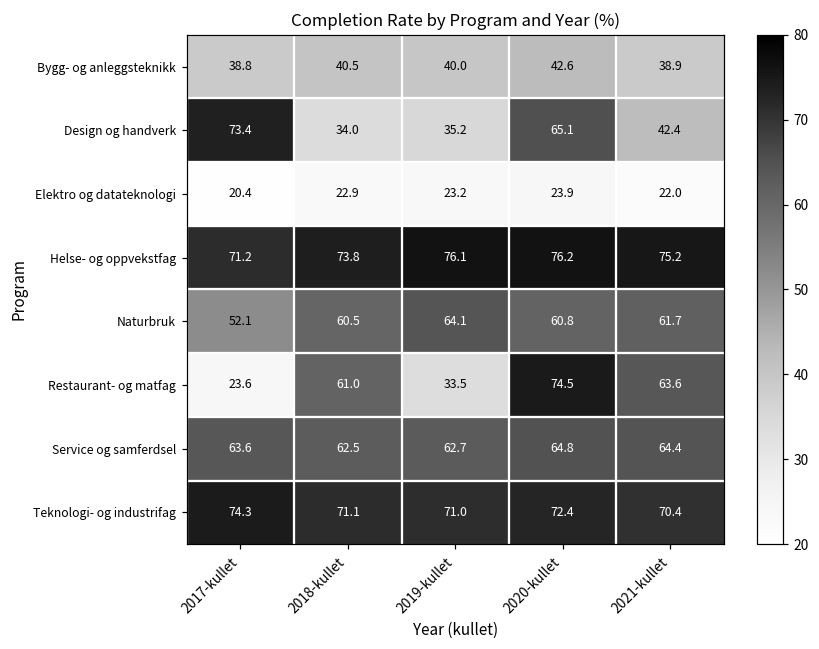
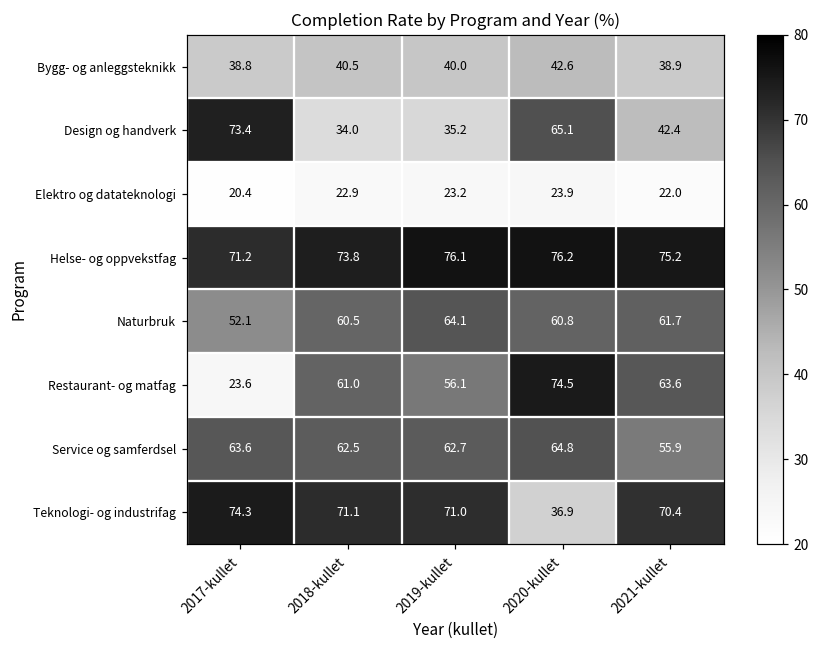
Restaurant- og matfag, 2019-kullet: 33.5 -> 56.1
Service og samferdsel, 2021-kullet: 64.4 -> 55.9
Teknologi- og industrifag, 2020-kullet: 72.4 -> 36.9
